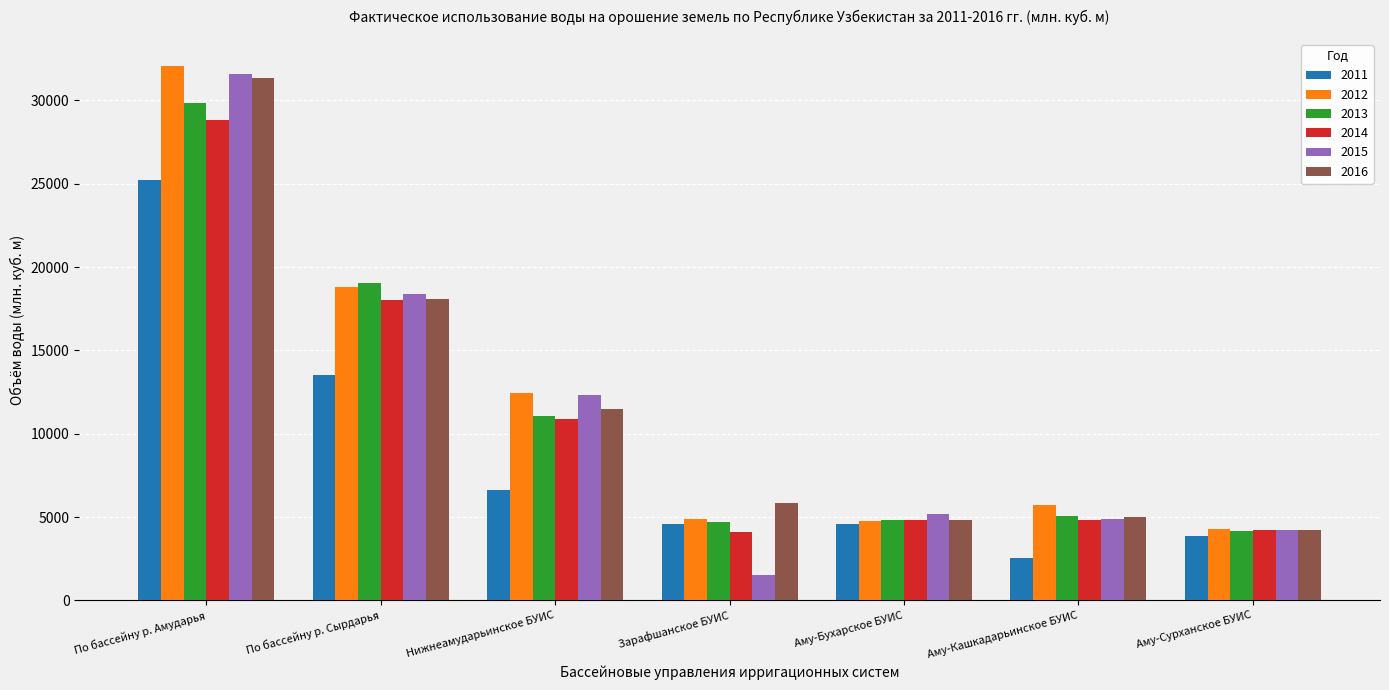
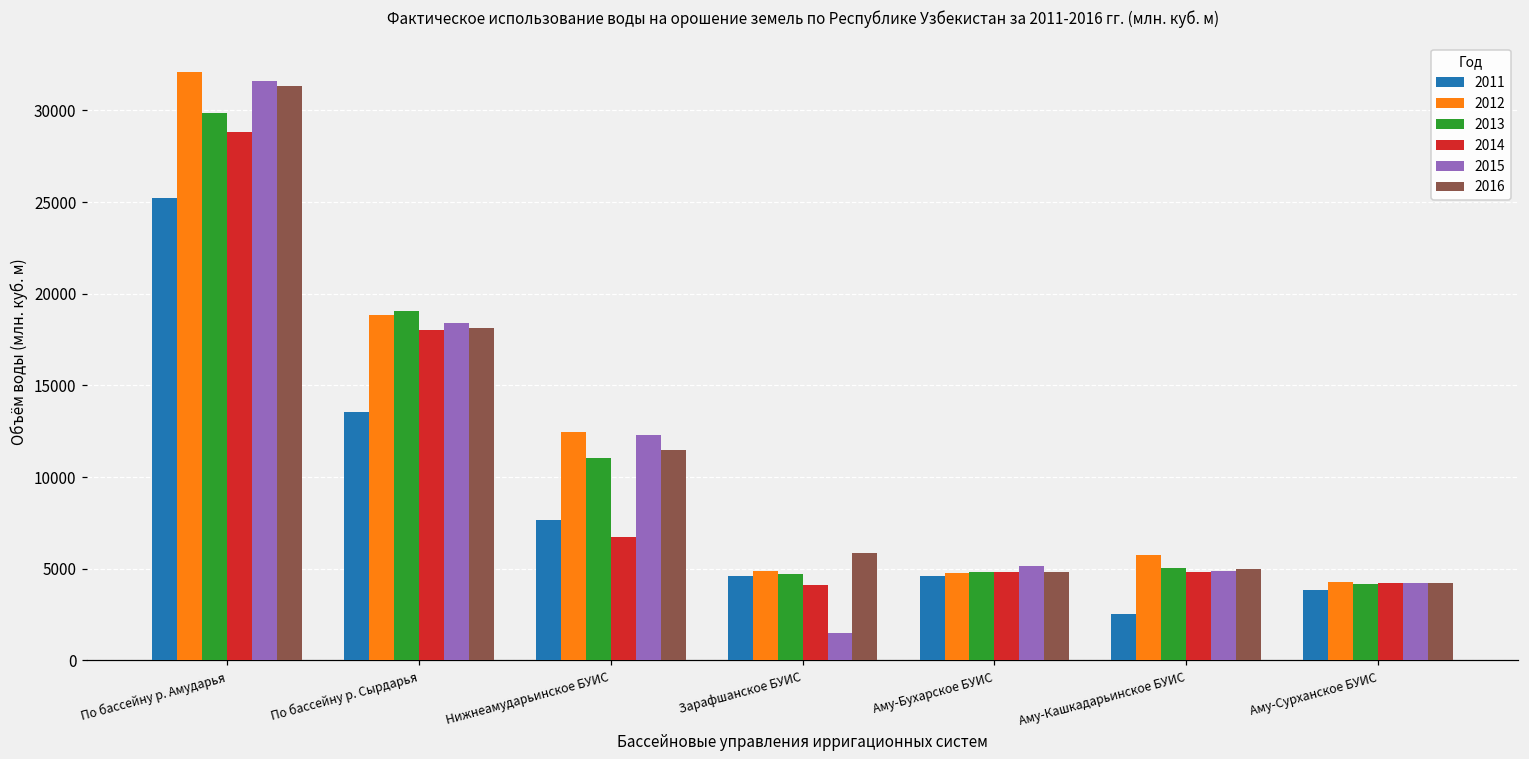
2011, Нижнеамударьинское БУИС: 6600 -> 7700
2014, Нижнеамударьинское БУИС: 10900 -> 6700
